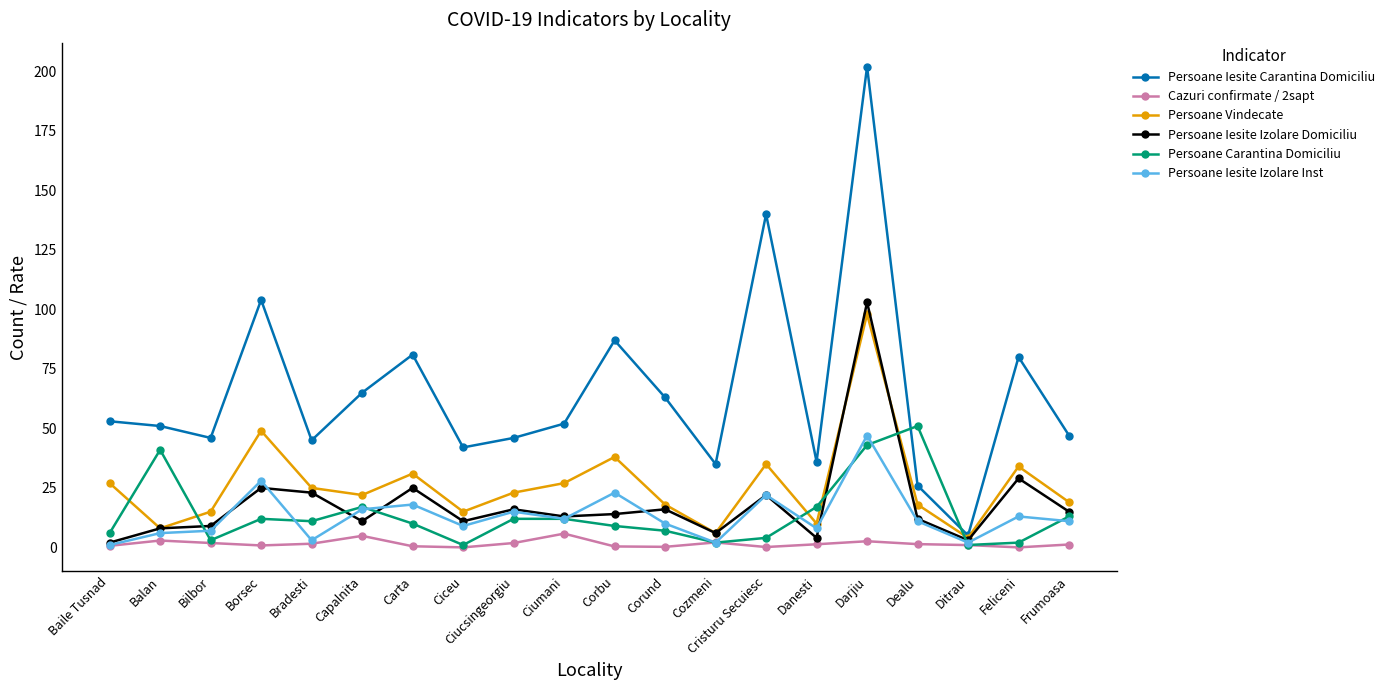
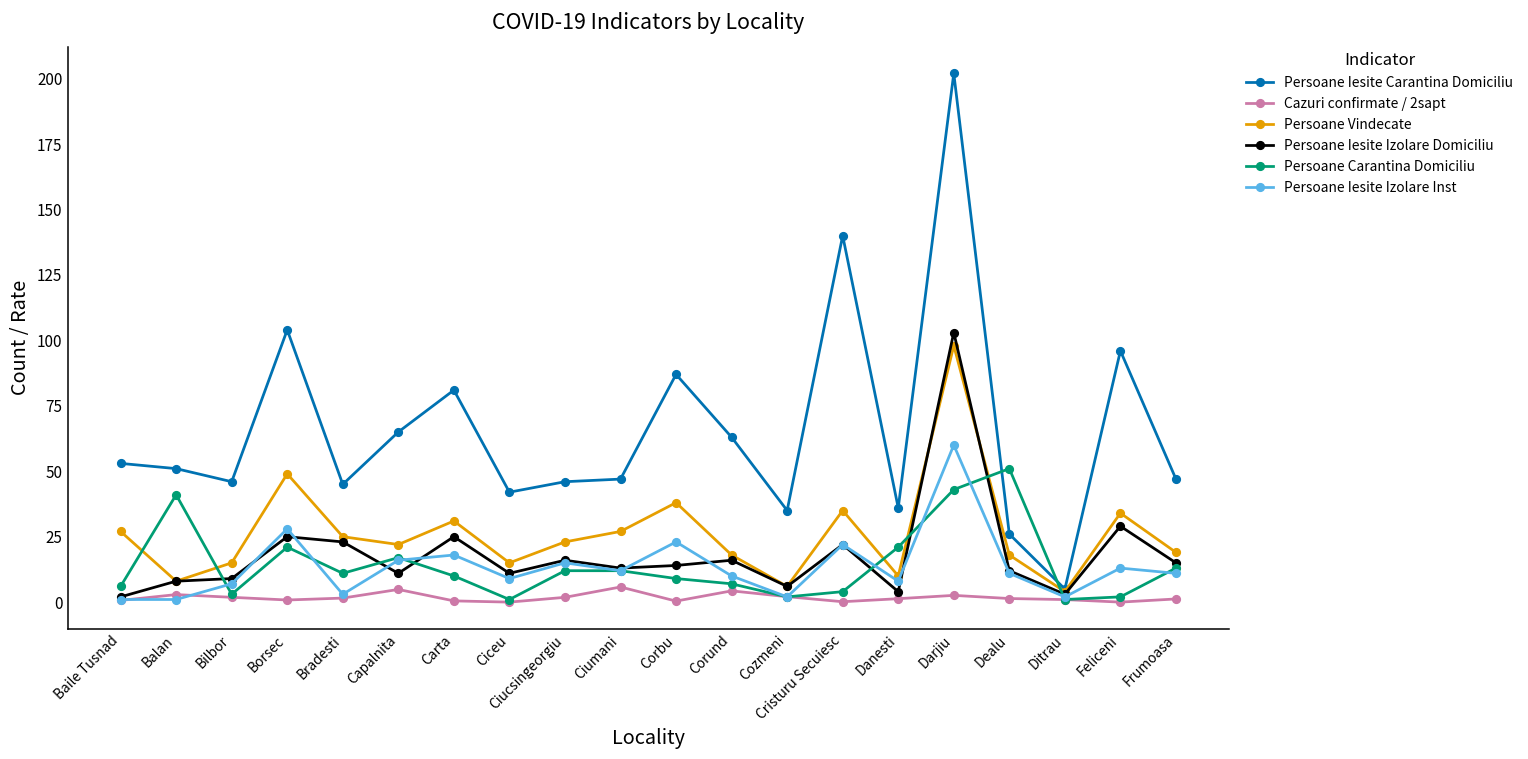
Persoane Iesite Izolare Inst, Balan: 6 -> 1
Persoane Carantina Domiciliu, Borsec: 12 -> 21
Persoane Iesite Carantina Domiciliu, Ciumani: 52 -> 47
Cazuri confirmate / 2sapt, Corund: 0 -> 4
Persoane Carantina Domiciliu, Danesti: 17 -> 21
Persoane Iesite Izolare Inst, Darjiu: 47 -> 60
Persoane Iesite Carantina Domiciliu, Feliceni: 80 -> 96
